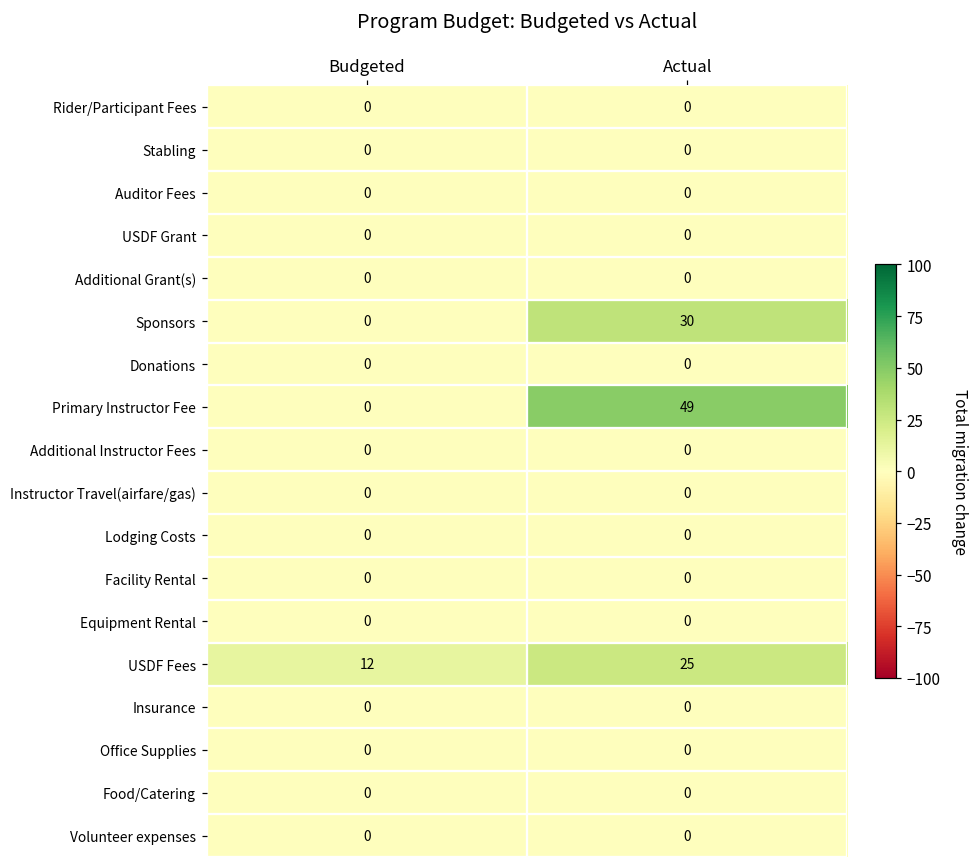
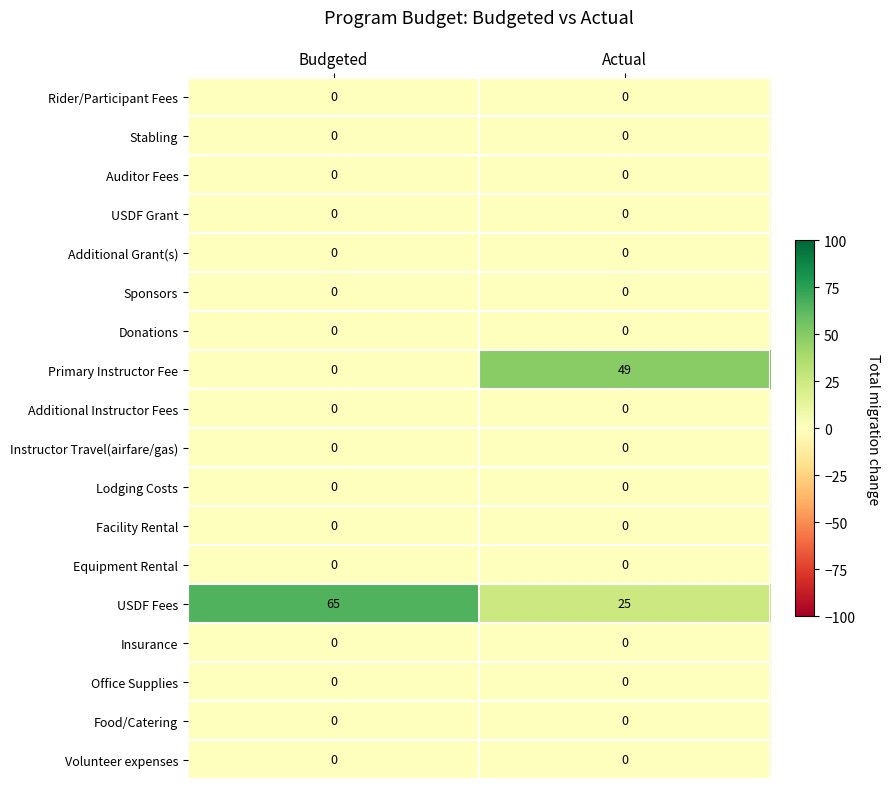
Sponsors, Actual: 30 -> 0
USDF Fees, Budgeted: 12 -> 65
